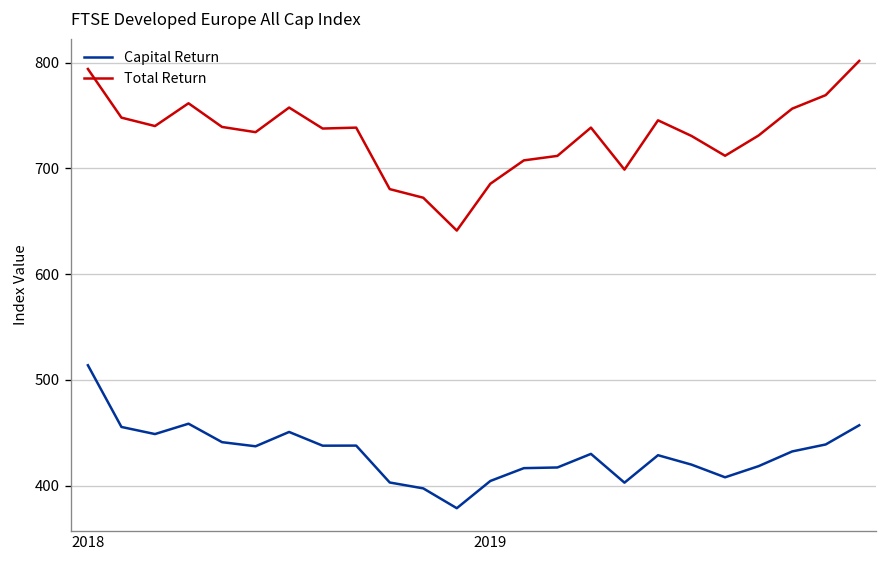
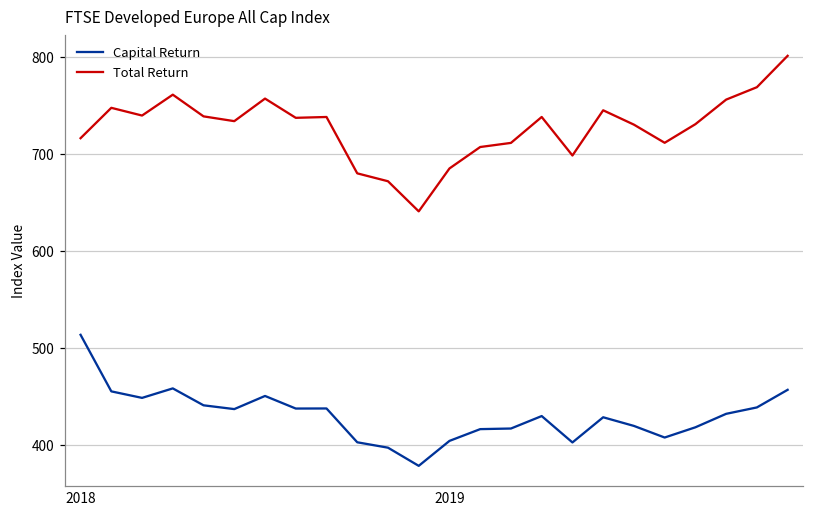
Total Return, 2018: 790 -> 720
